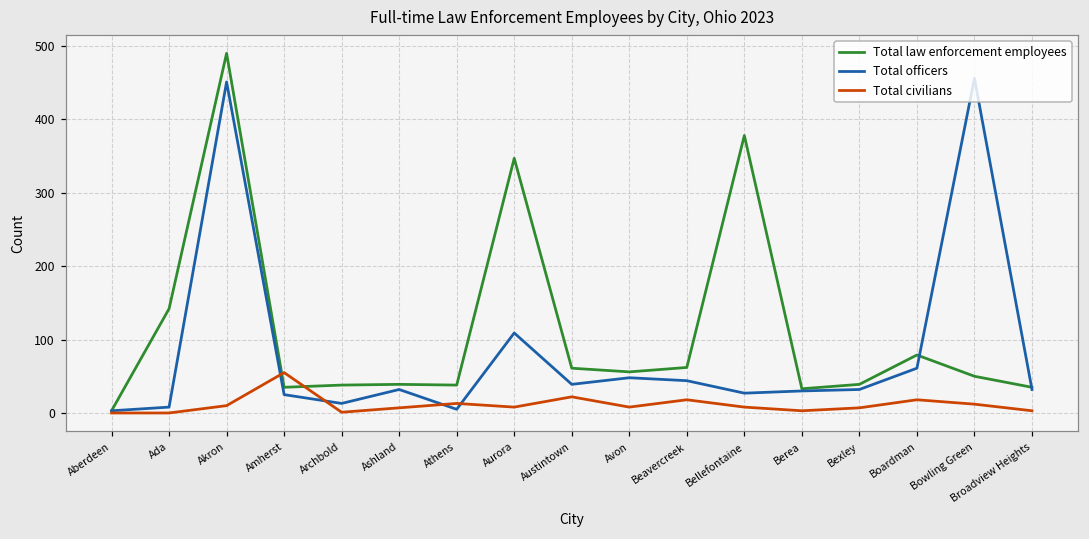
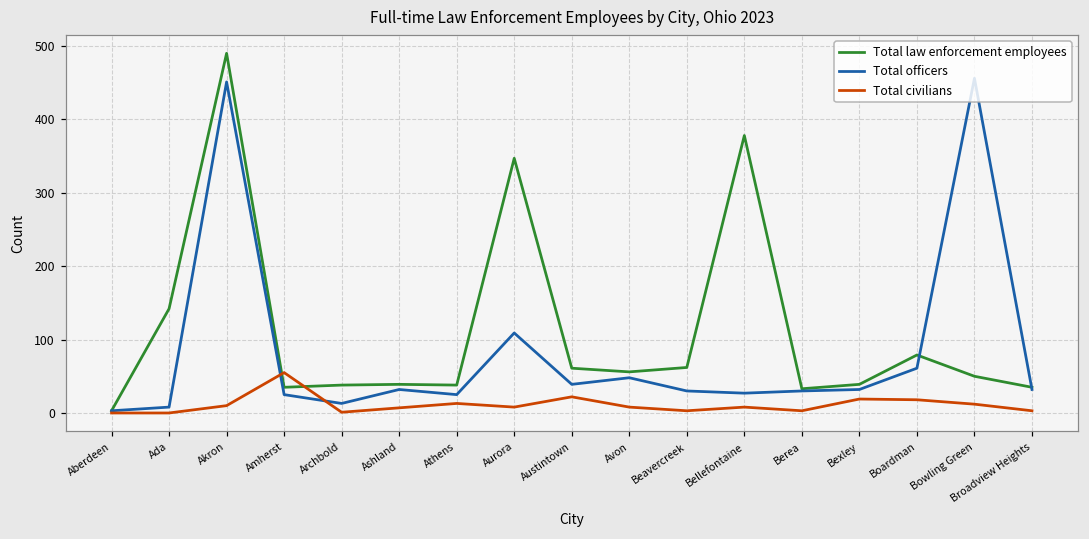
Total officers, Athens: 10 -> 30
Total officers, Beavercreek: 40 -> 30
Total civilians, Beavercreek: 20 -> 0
Total civilians, Bexley: 10 -> 20
